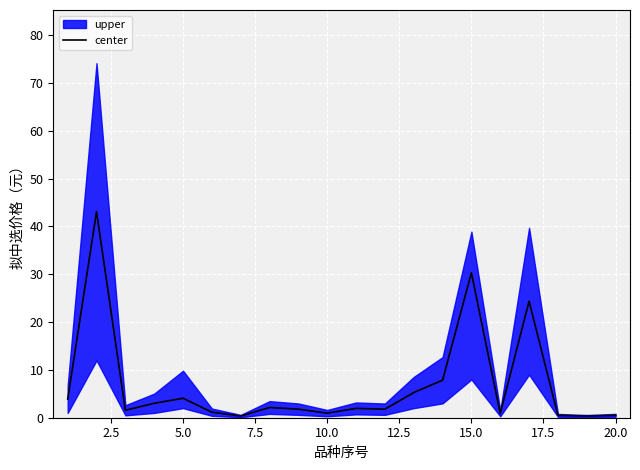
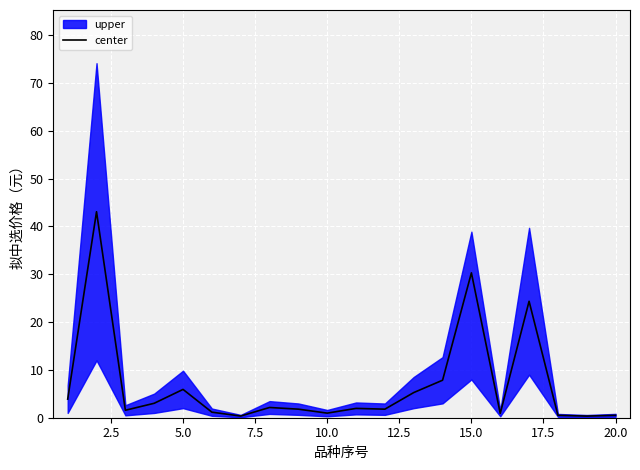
center, 5.0: 4 -> 6
